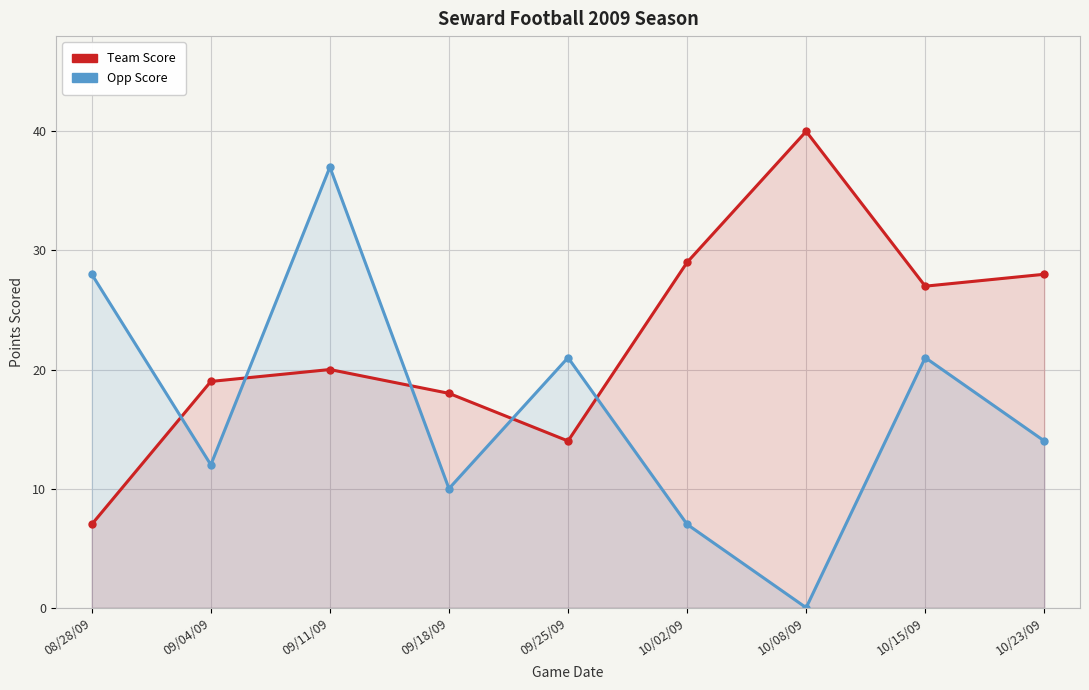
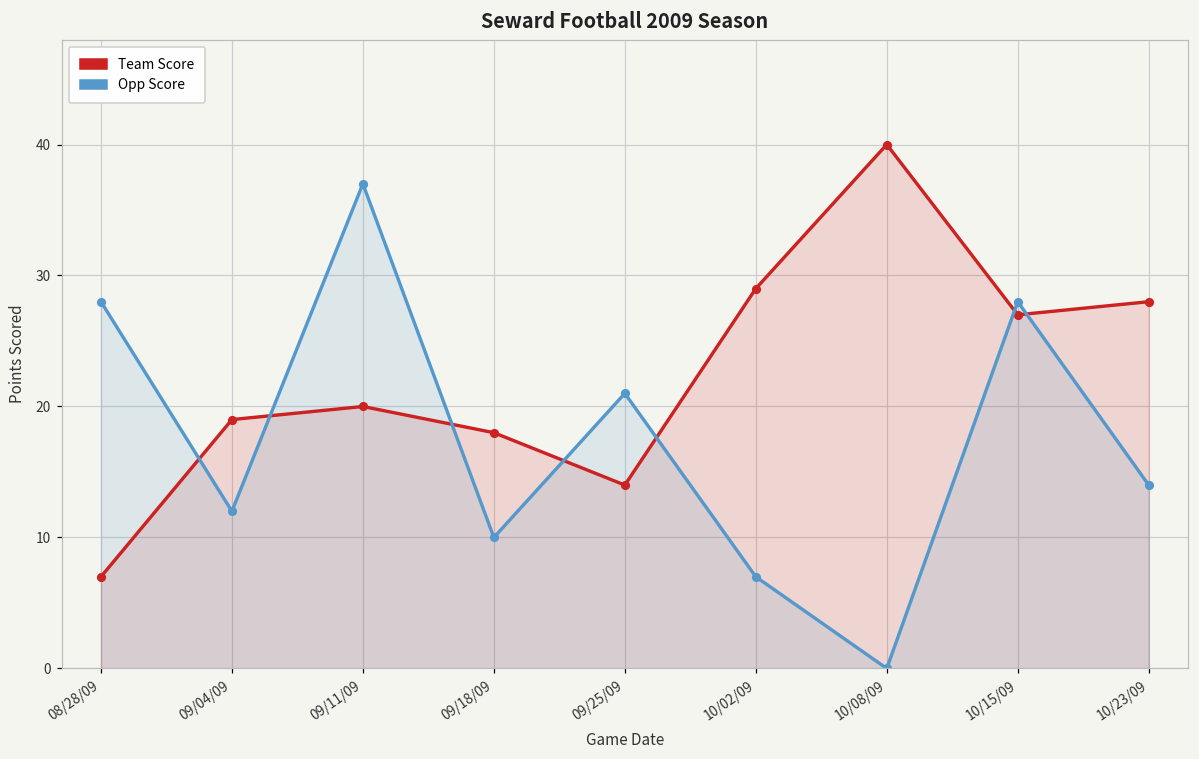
Opp Score, 10/15/09: 21 -> 28
